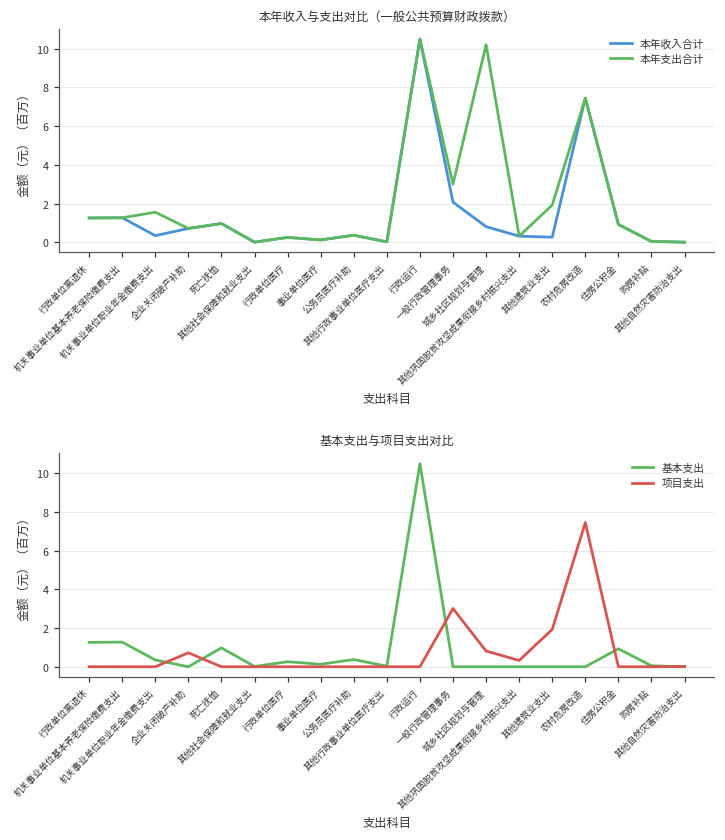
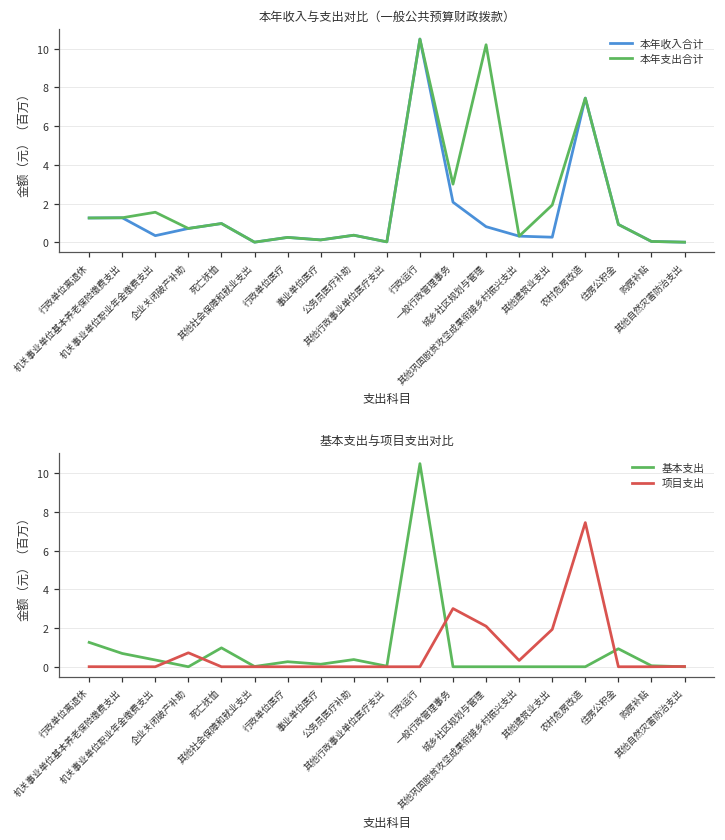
基本支出与项目支出对比, 基本支出, 机关事业单位基本养老保险缴费支出: 1.3 -> 0.7
基本支出与项目支出对比, 项目支出, 城乡社区规划与管理: 0.8 -> 2.1
